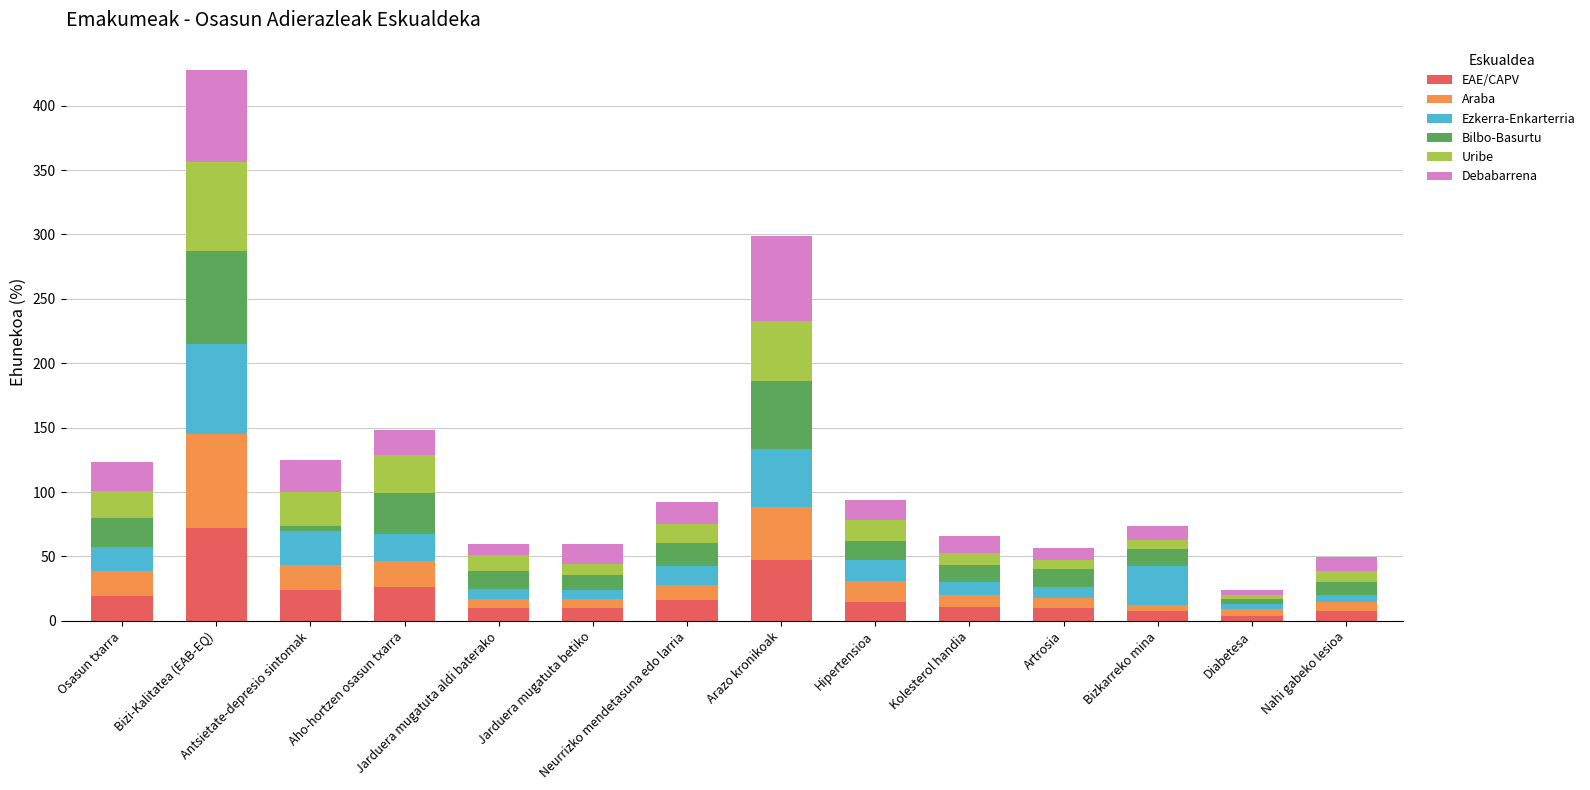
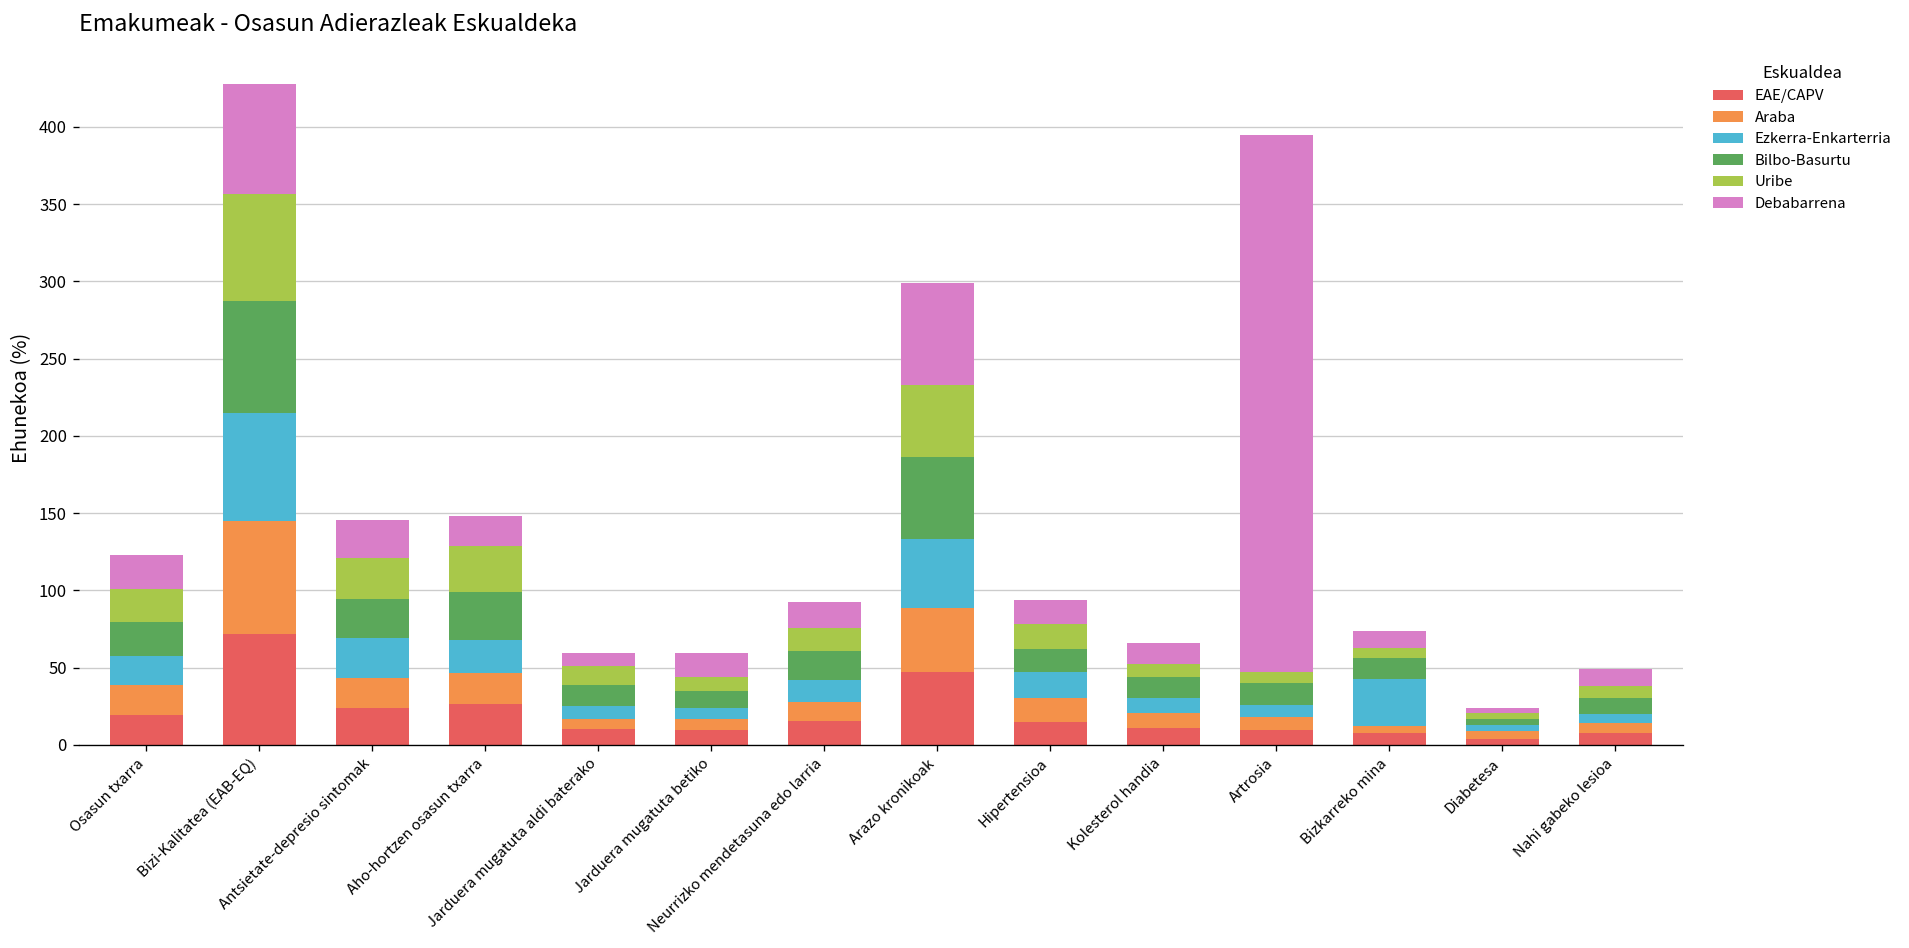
Bilbo-Basurtu, Antsietate-depresio sintomak: 4 -> 25
Debabarrena, Artrosia: 9 -> 347
